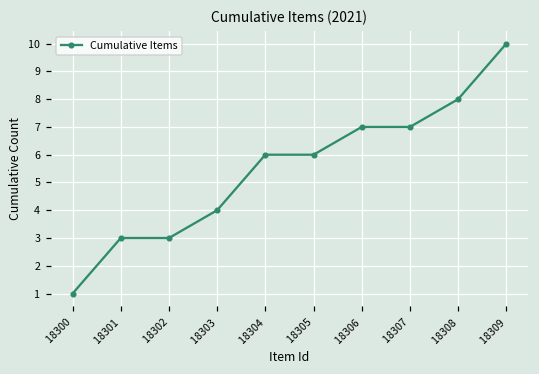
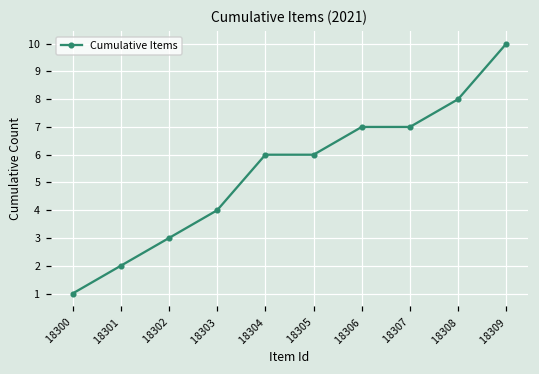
18301: 3 -> 2
